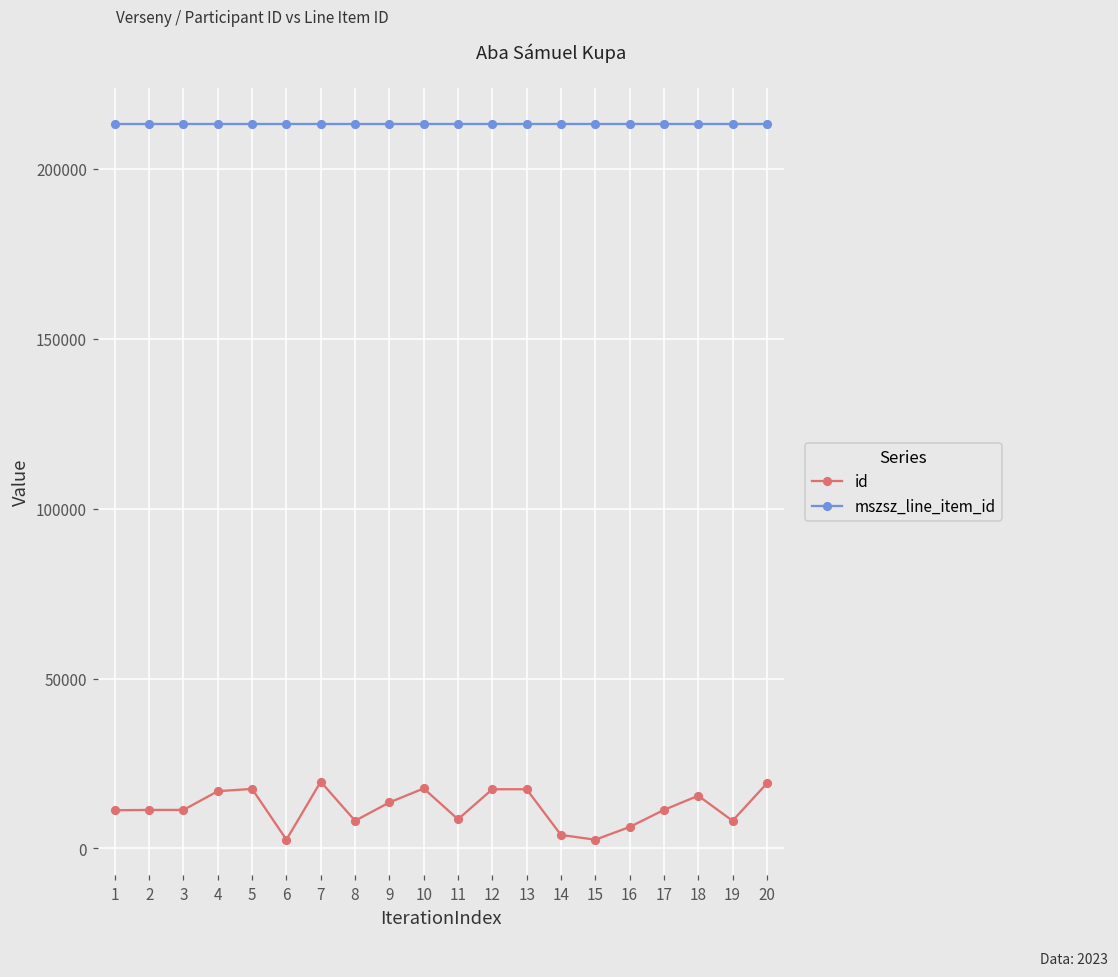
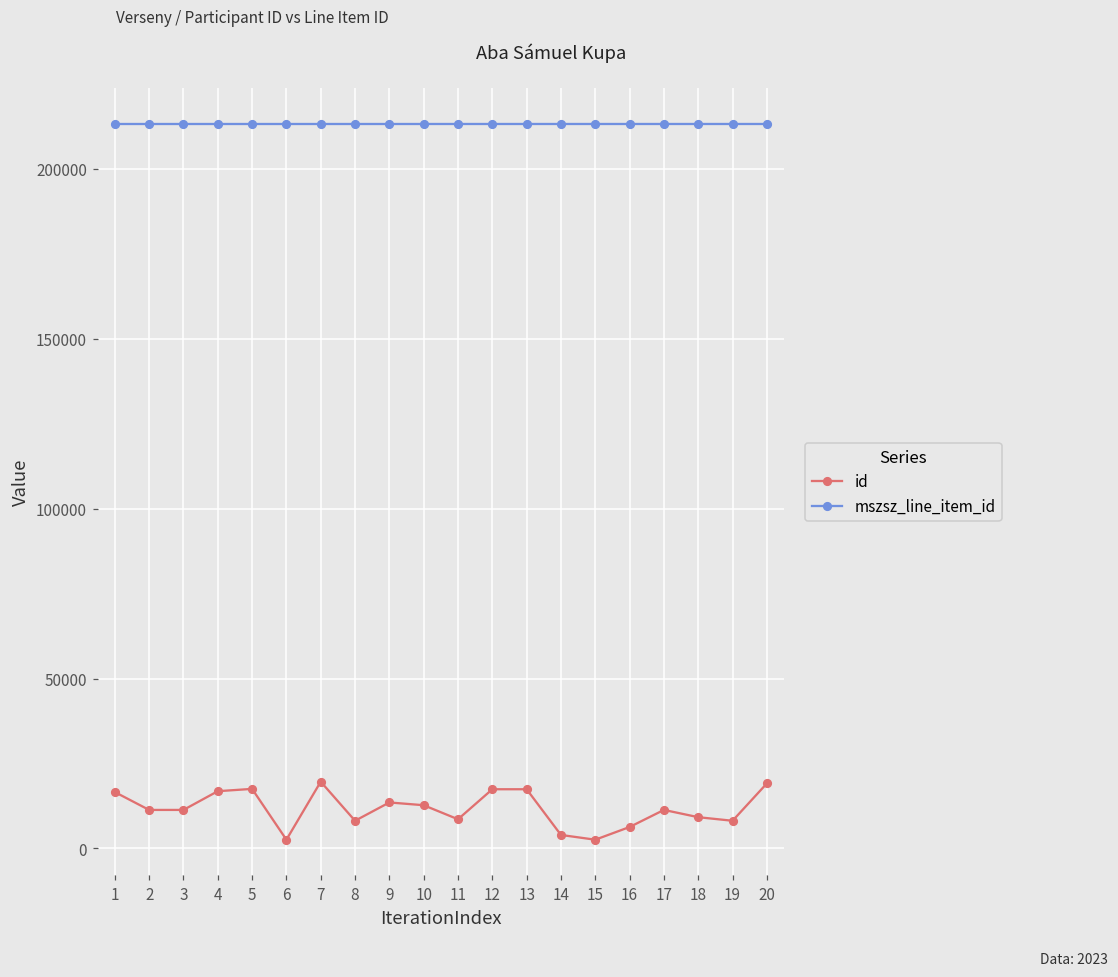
id, 1: 11000 -> 17000
id, 10: 18000 -> 13000
id, 18: 16000 -> 9000
